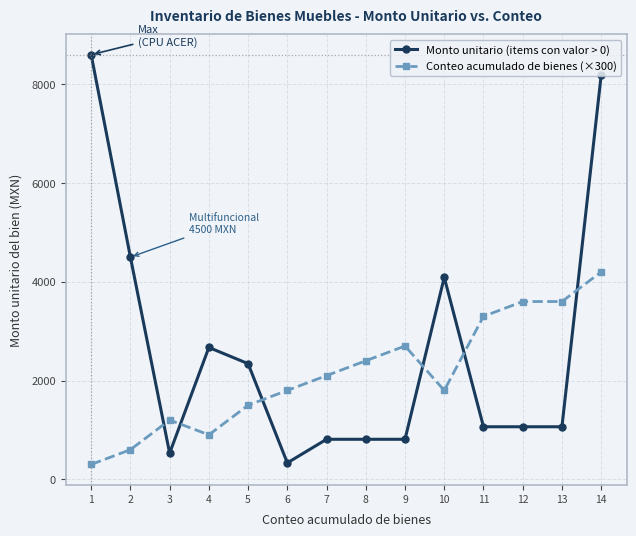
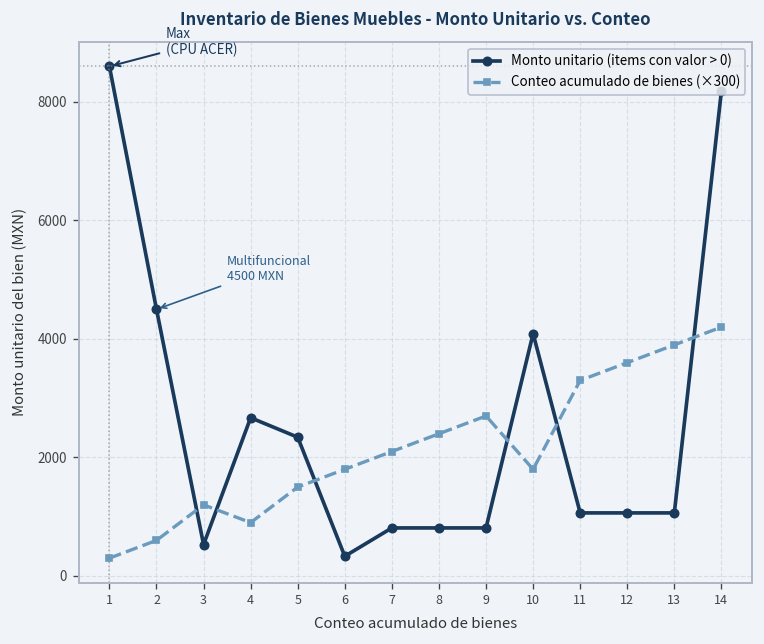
Conteo acumulado de bienes (×300), 13: 3600 -> 3900
